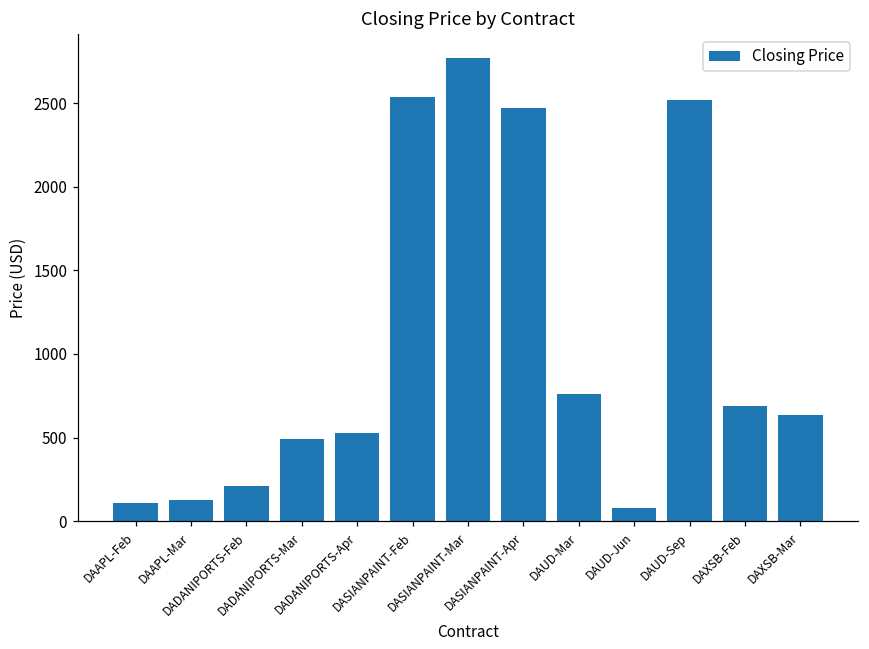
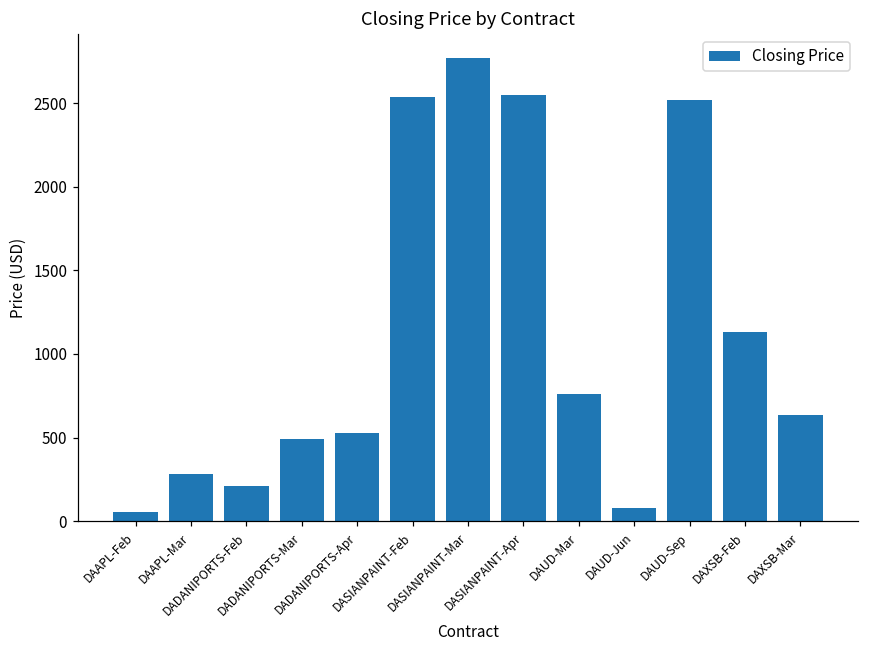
DAAPL-Feb: 110 -> 50
DAAPL-Mar: 130 -> 280
DASIANPAINT-Apr: 2470 -> 2550
DAXSB-Feb: 690 -> 1130
